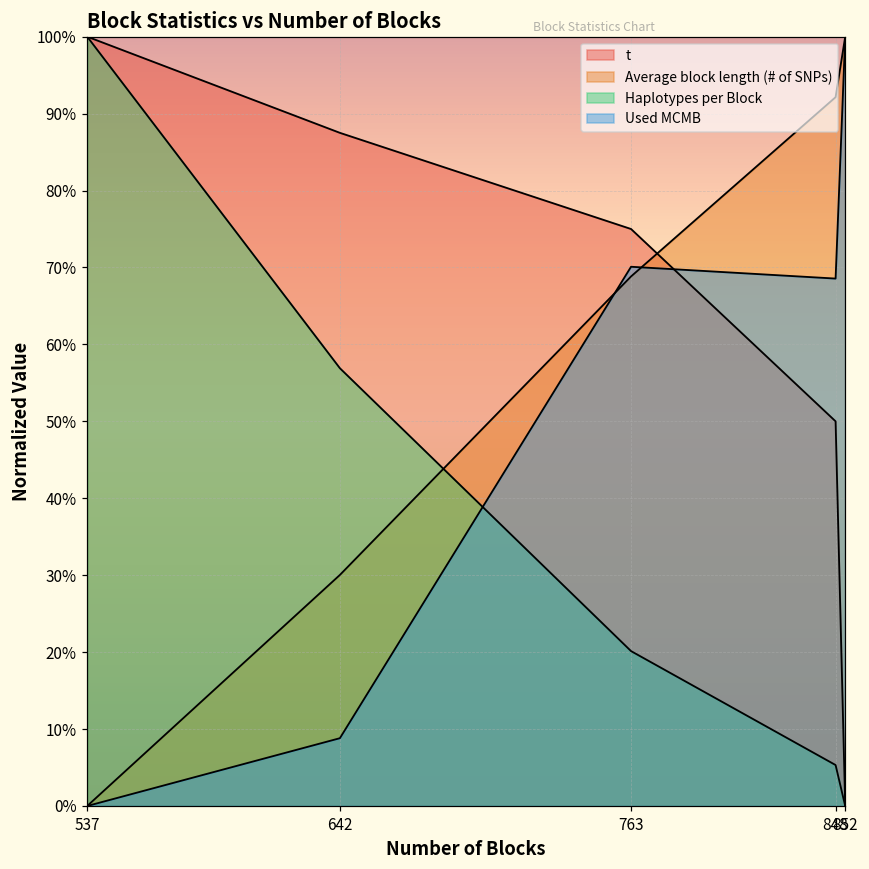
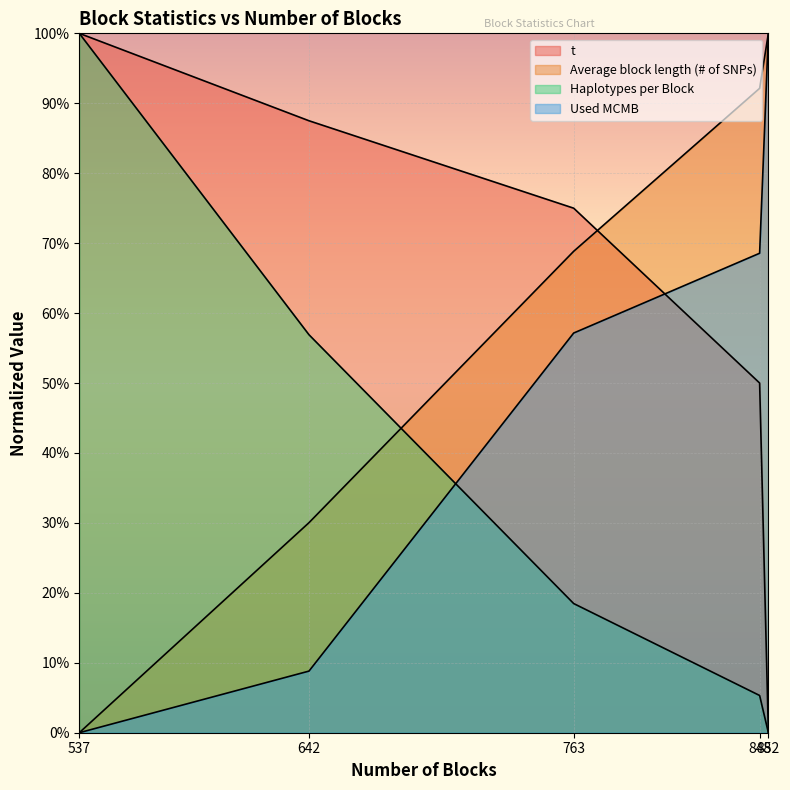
Haplotypes per Block, 763: 20% -> 18%
Used MCMB, 763: 70% -> 57%
